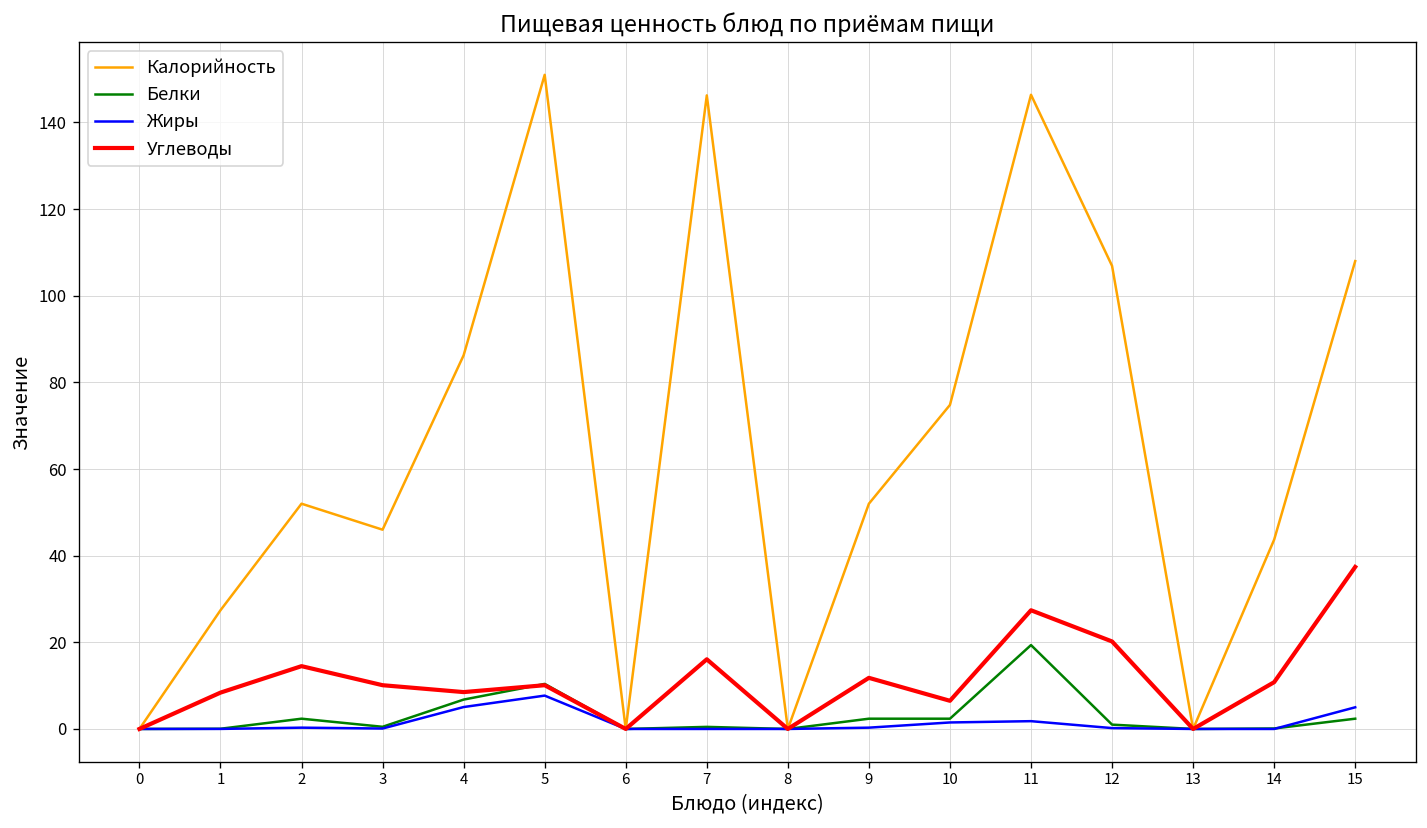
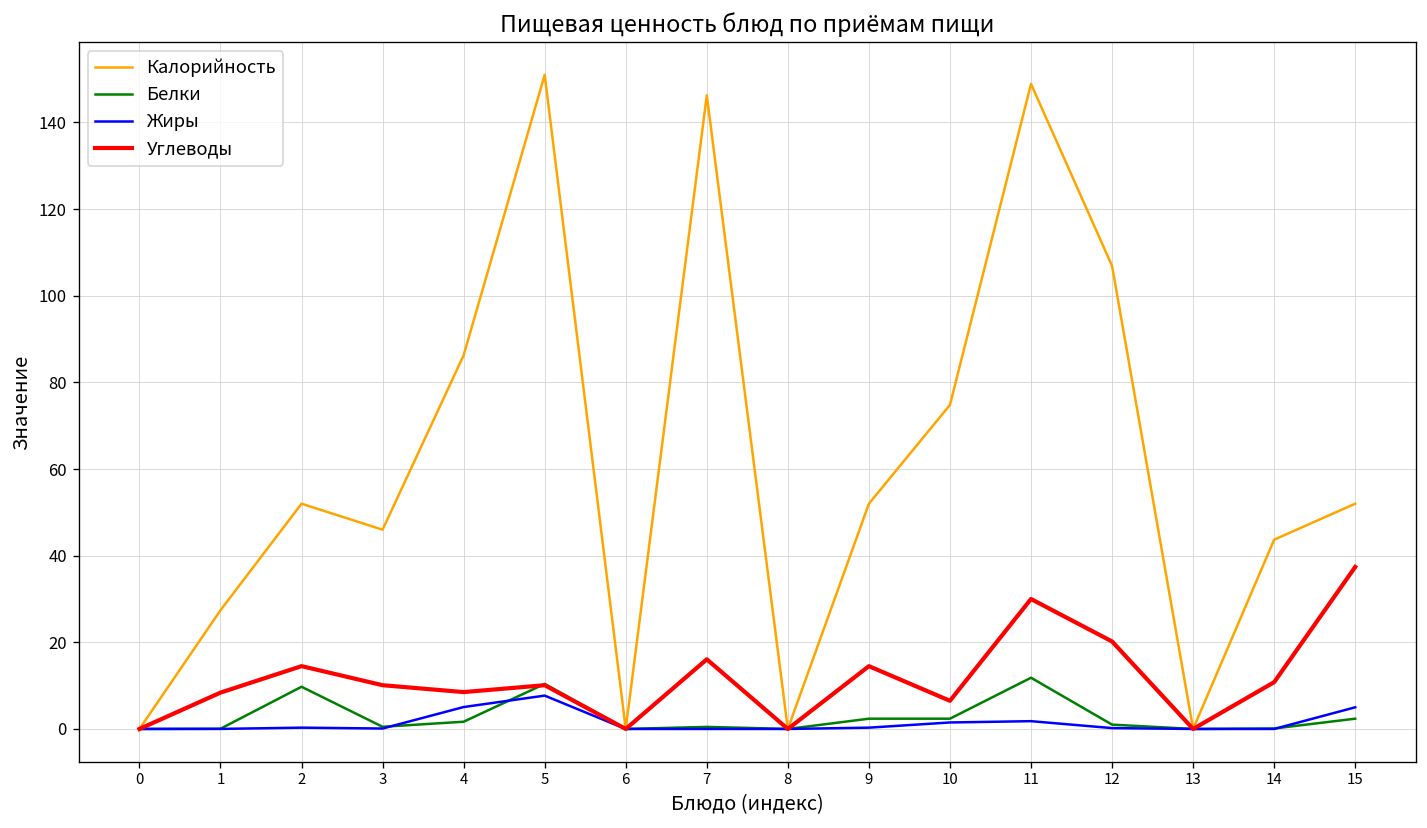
Белки, 2: 2 -> 10
Белки, 4: 7 -> 2
Углеводы, 9: 12 -> 15
Калорийность, 11: 146 -> 149
Белки, 11: 19 -> 12
Углеводы, 11: 27 -> 30
Калорийность, 15: 108 -> 52
